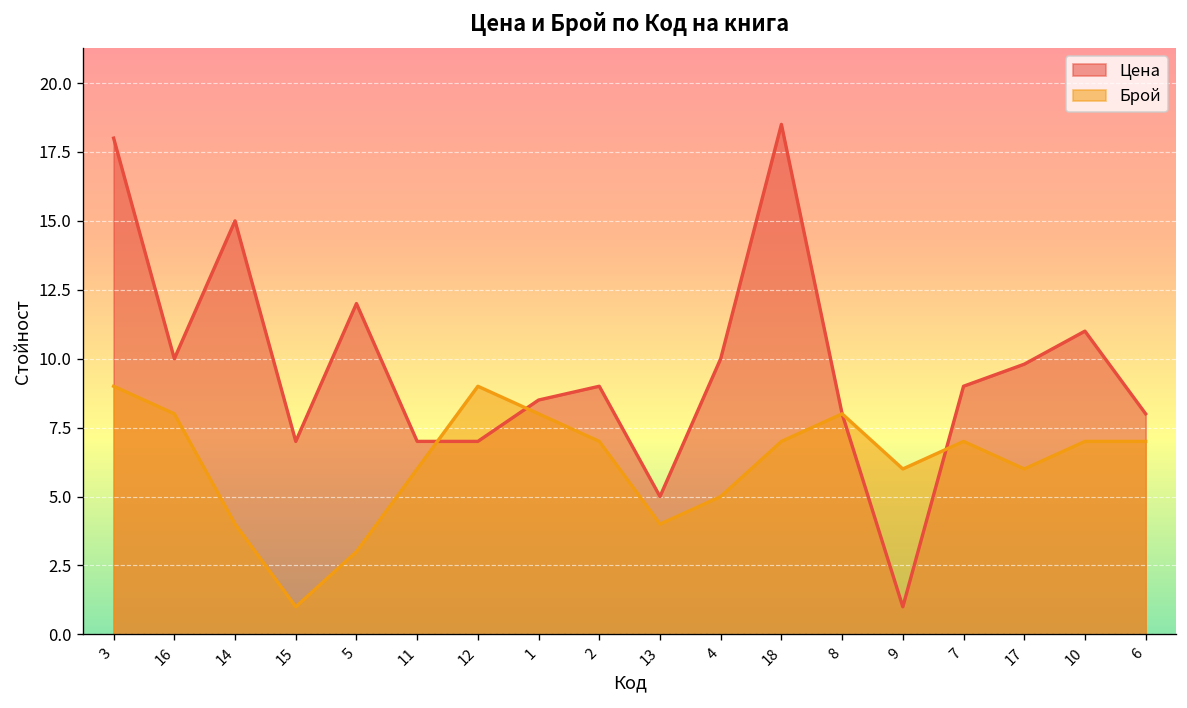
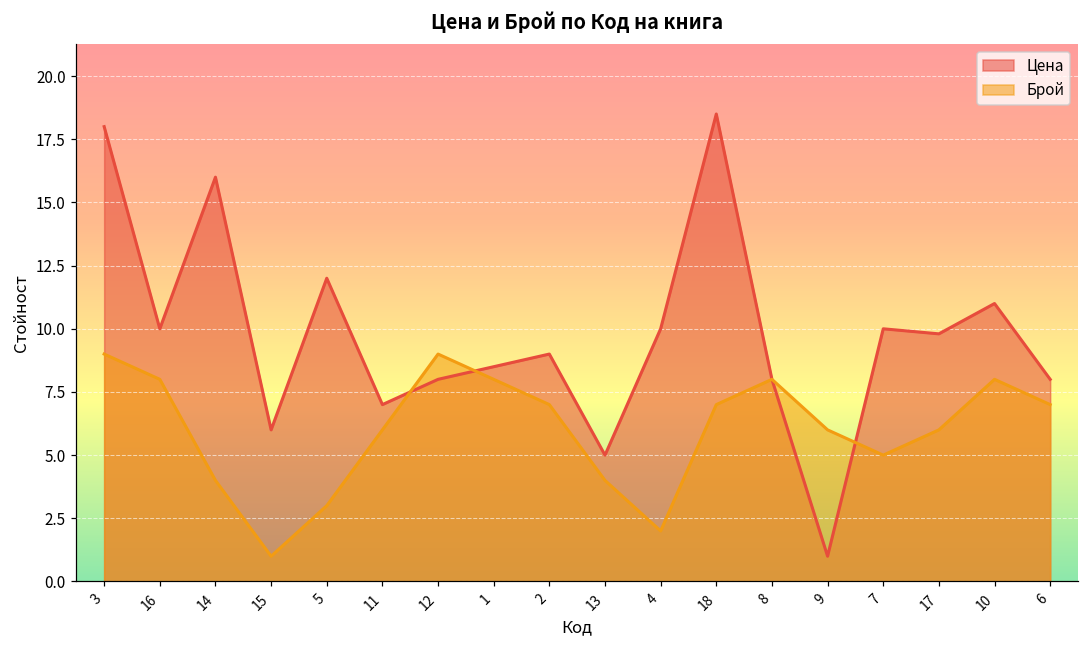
Цена, 14: 15 -> 16
Цена, 15: 7 -> 6
Цена, 12: 7 -> 8
Брой, 4: 5 -> 2
Цена, 7: 9 -> 10
Брой, 7: 7 -> 5
Брой, 10: 7 -> 8
